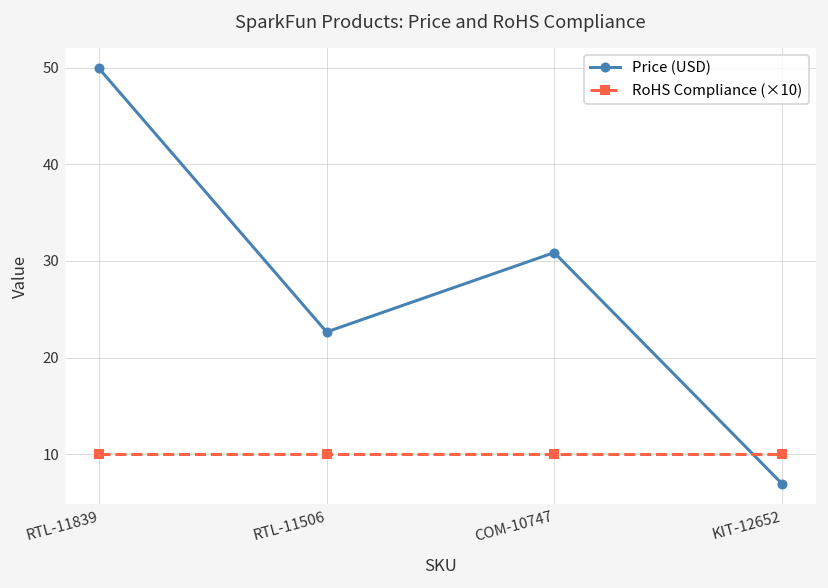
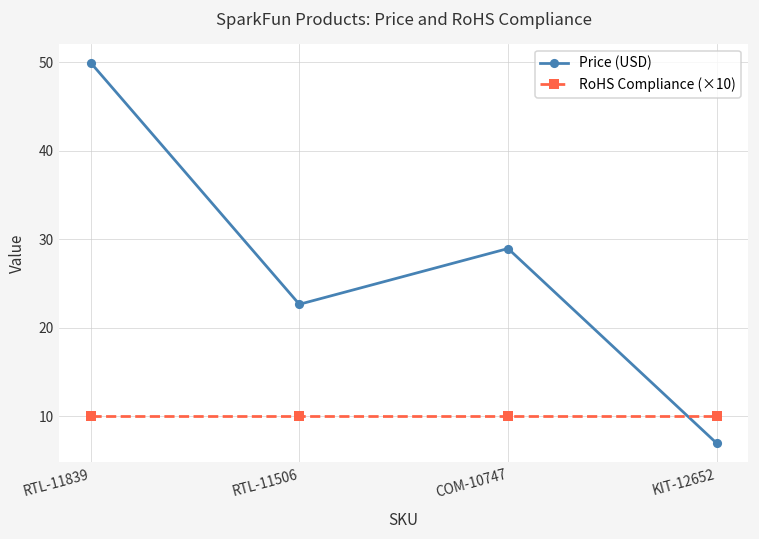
Price (USD), COM-10747: 31 -> 29
